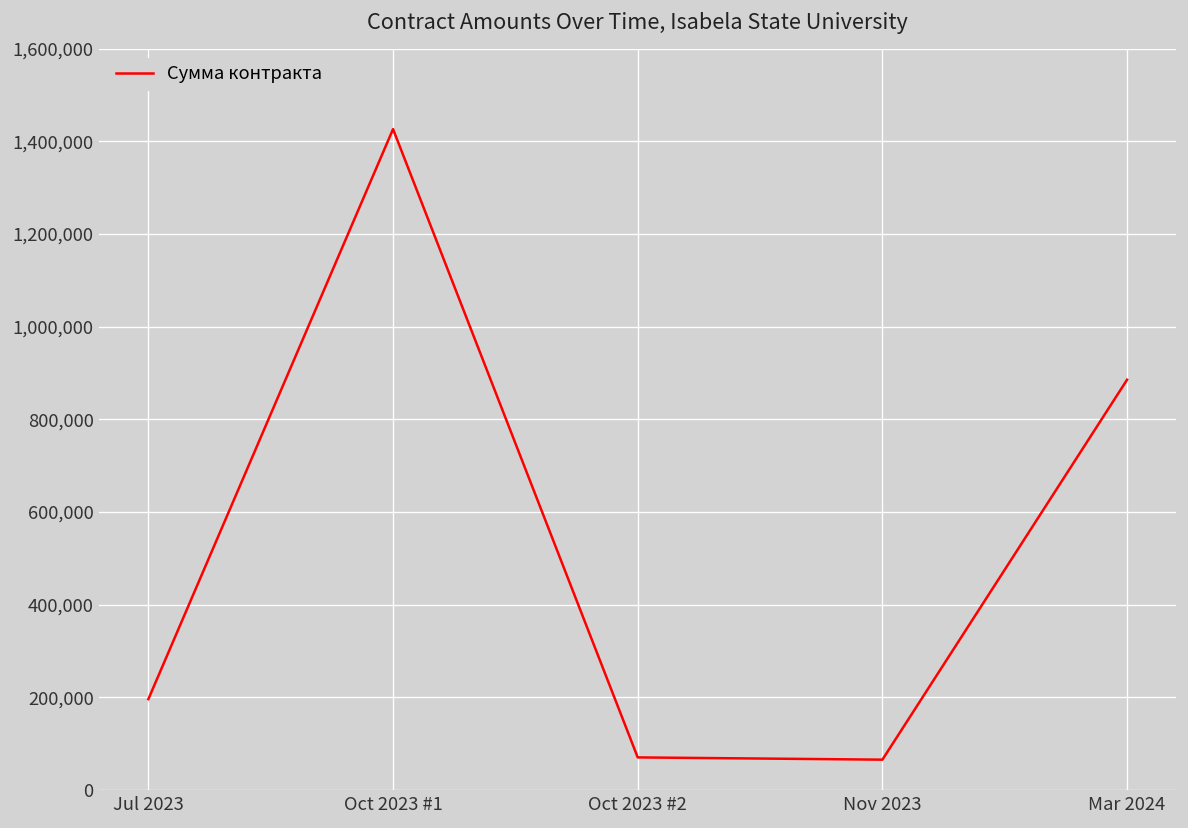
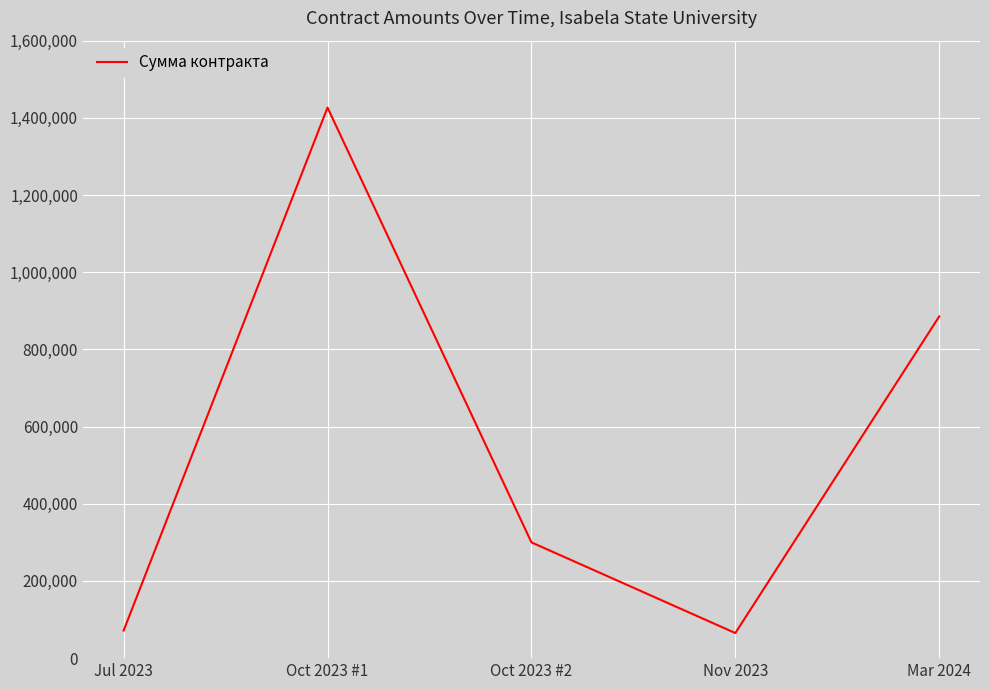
Jul 2023: 200,000 -> 70,000
Oct 2023 #2: 70,000 -> 300,000
